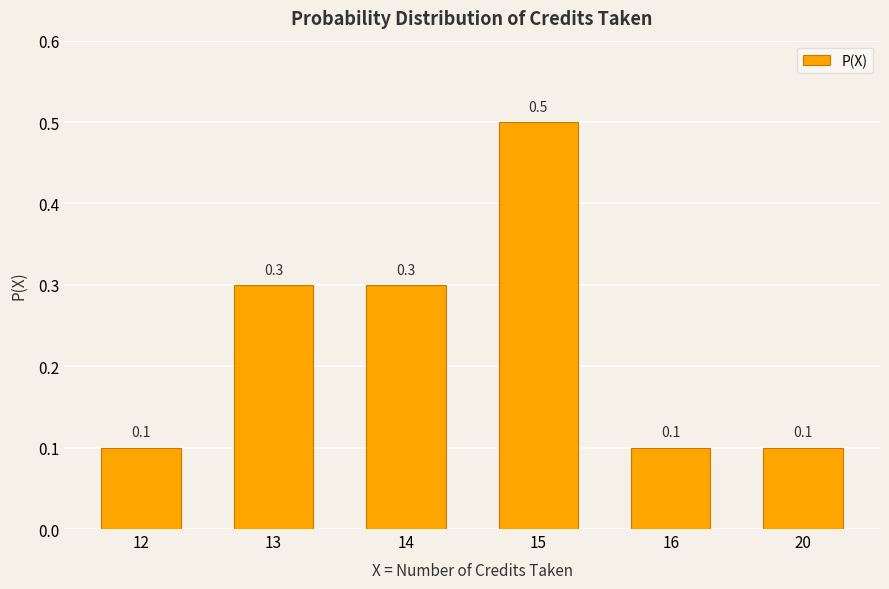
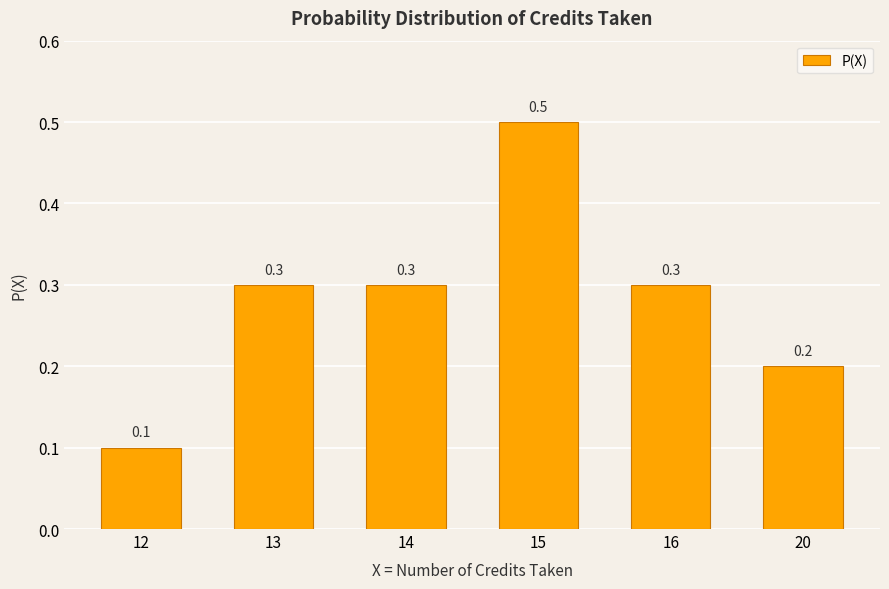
16: 0.1 -> 0.3
20: 0.1 -> 0.2
